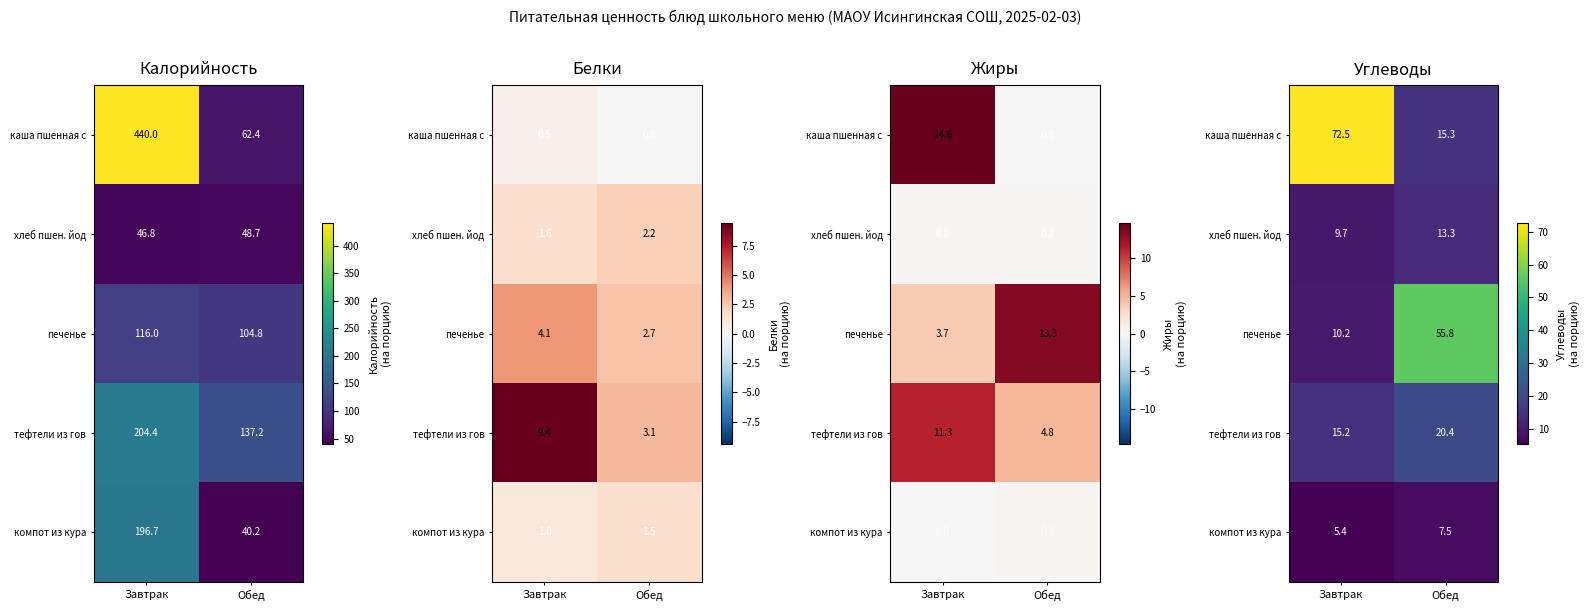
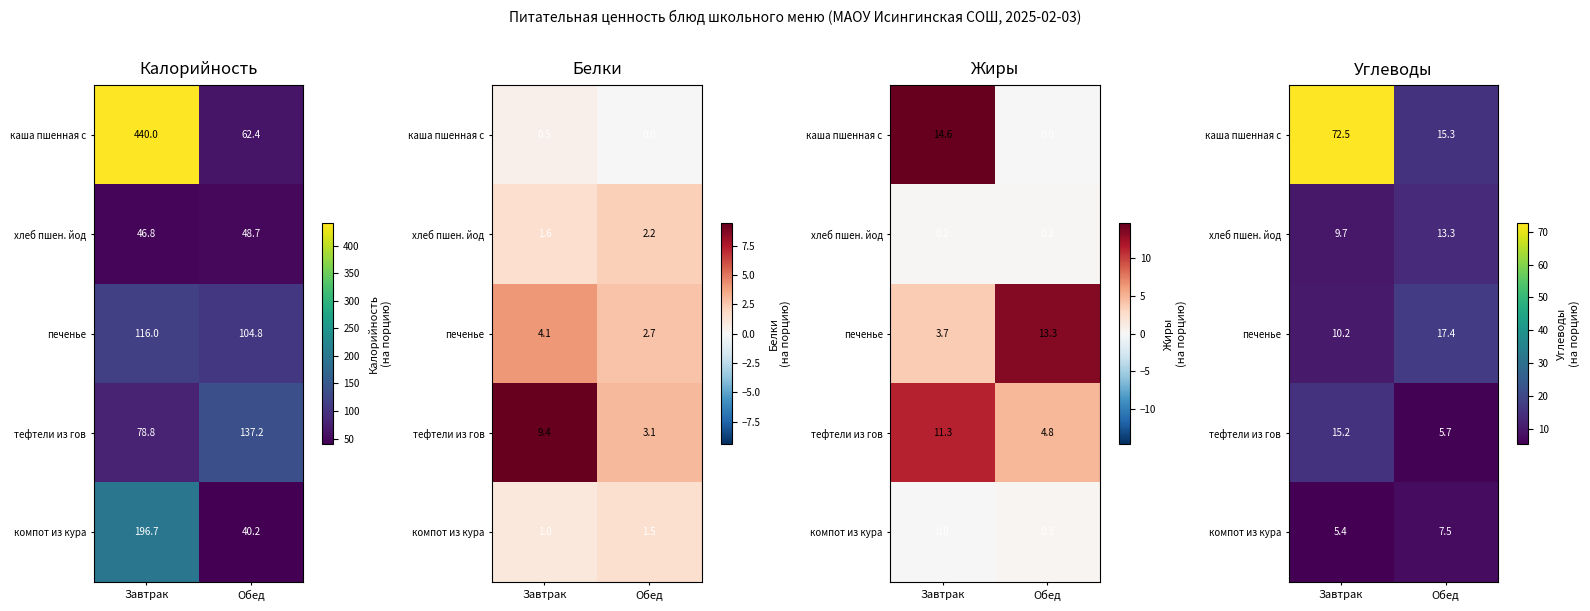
Калорийность, тефтели из гов, Завтрак: 204.4 -> 78.8
Углеводы, печенье, Обед: 55.8 -> 17.4
Углеводы, тефтели из гов, Обед: 20.4 -> 5.7
